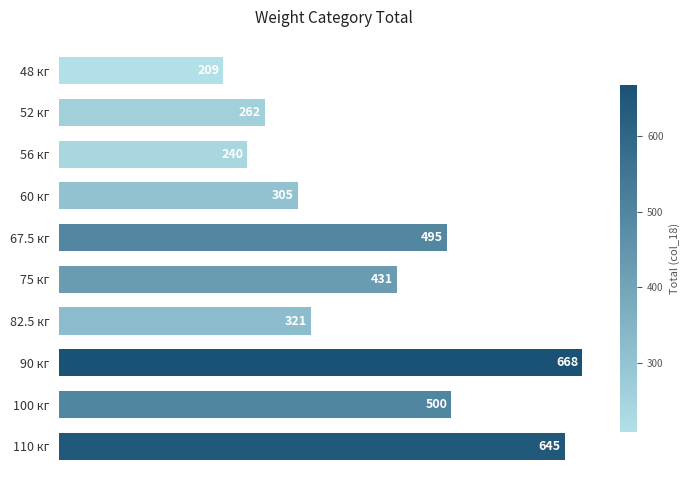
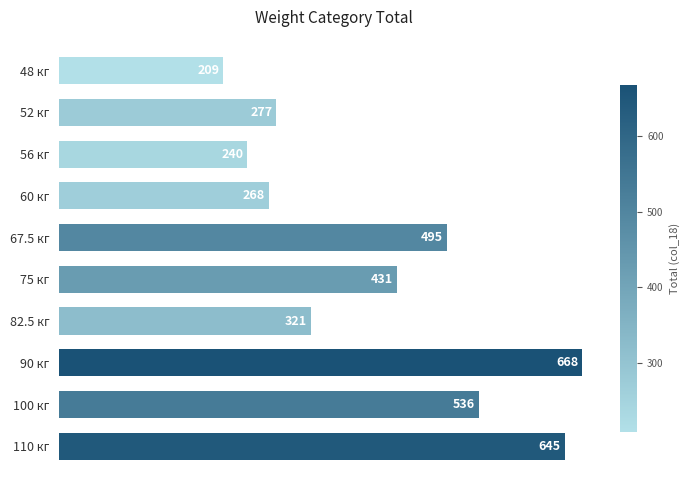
52 кг: 262 -> 277
60 кг: 305 -> 268
100 кг: 500 -> 536
